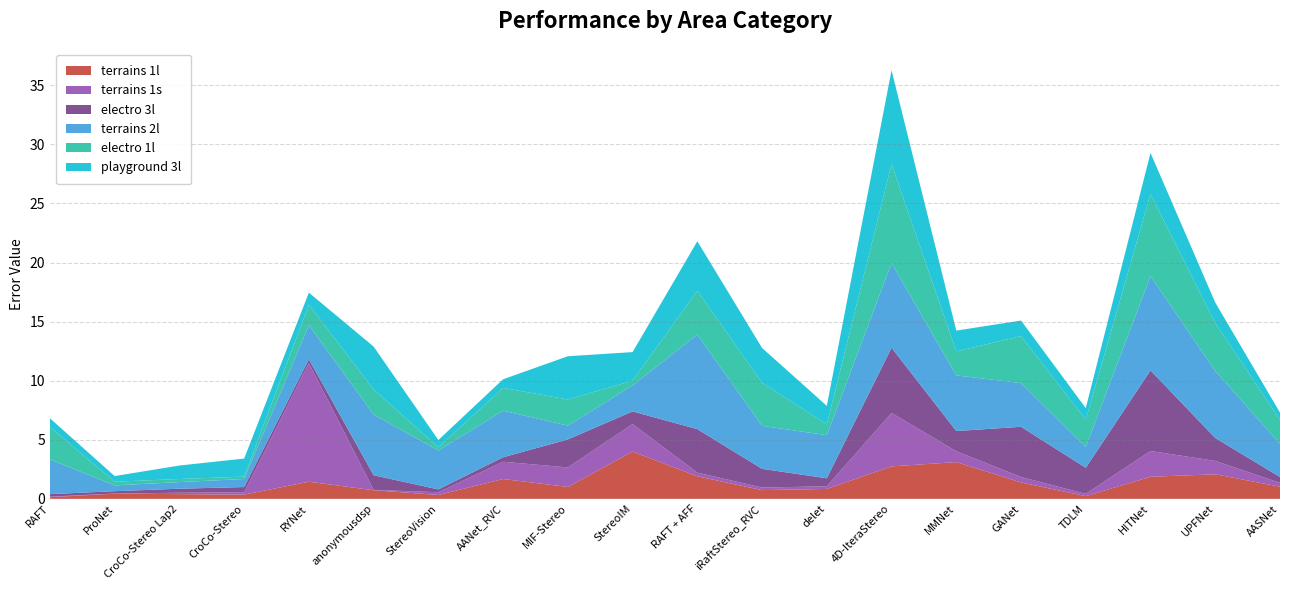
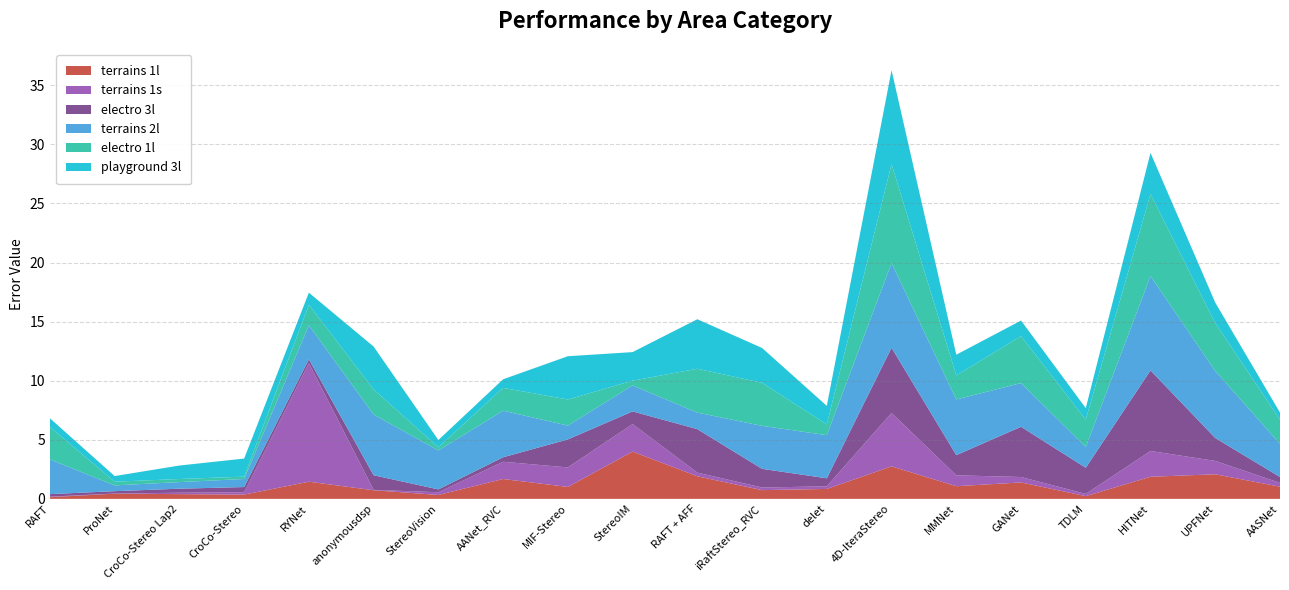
terrains 2l, RAFT + AFF: 8.0 -> 1.4
terrains 1l, MMNet: 3.1 -> 1.1
